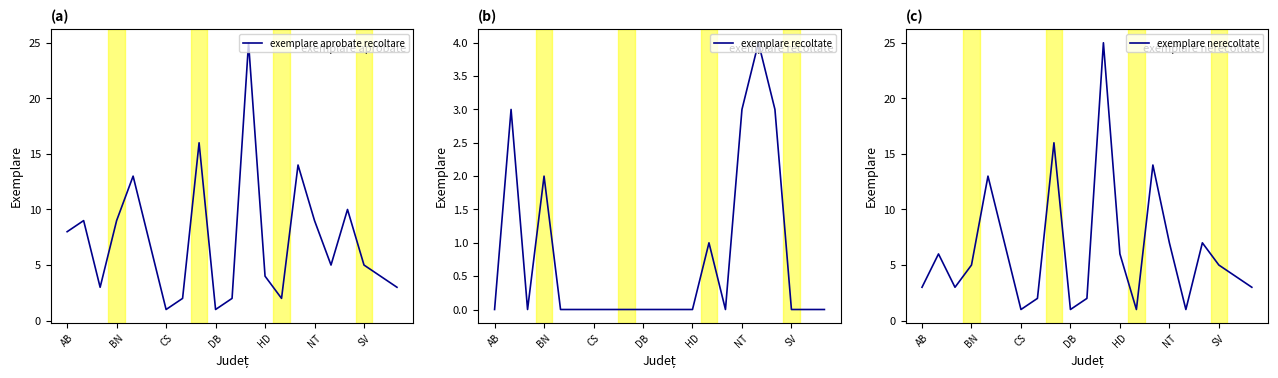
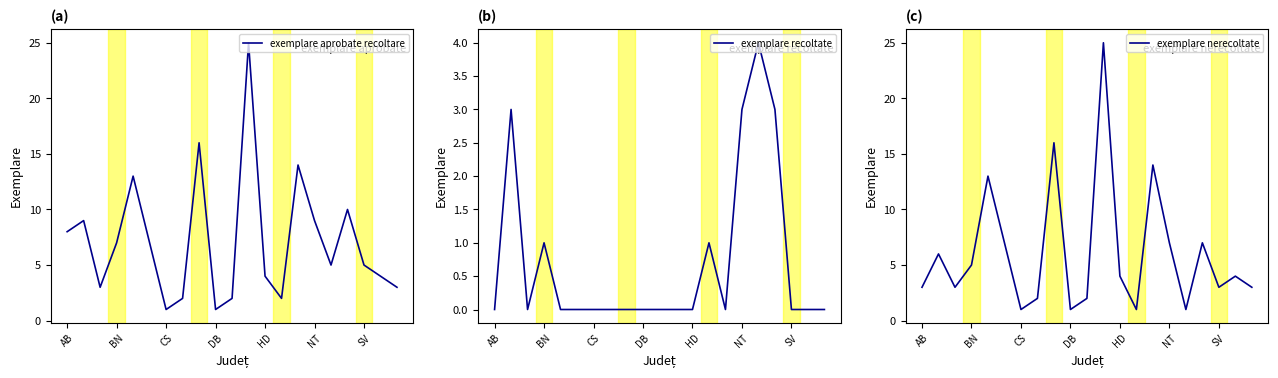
(a), BN: 9 -> 7
(b), BN: 2 -> 1
(c), HD: 6 -> 4
(c), SV: 5 -> 3
